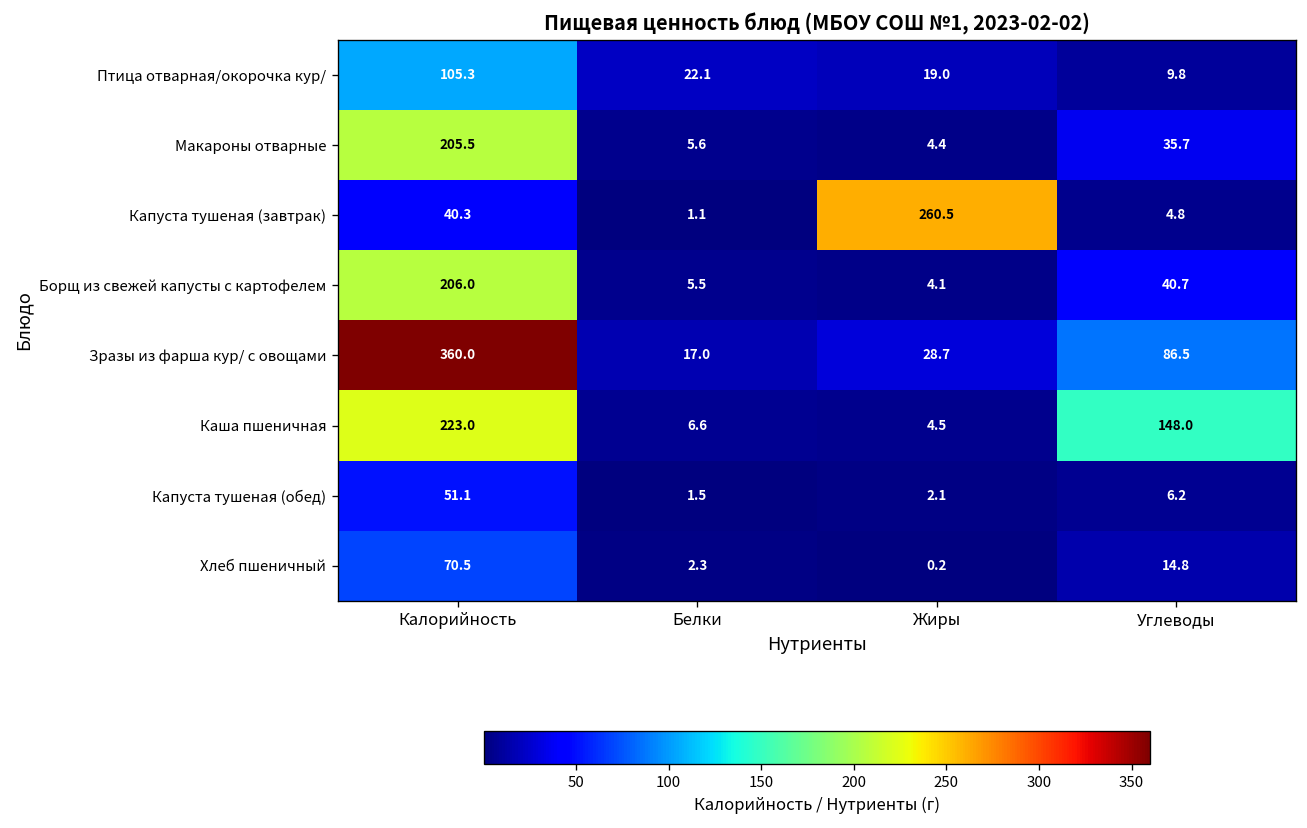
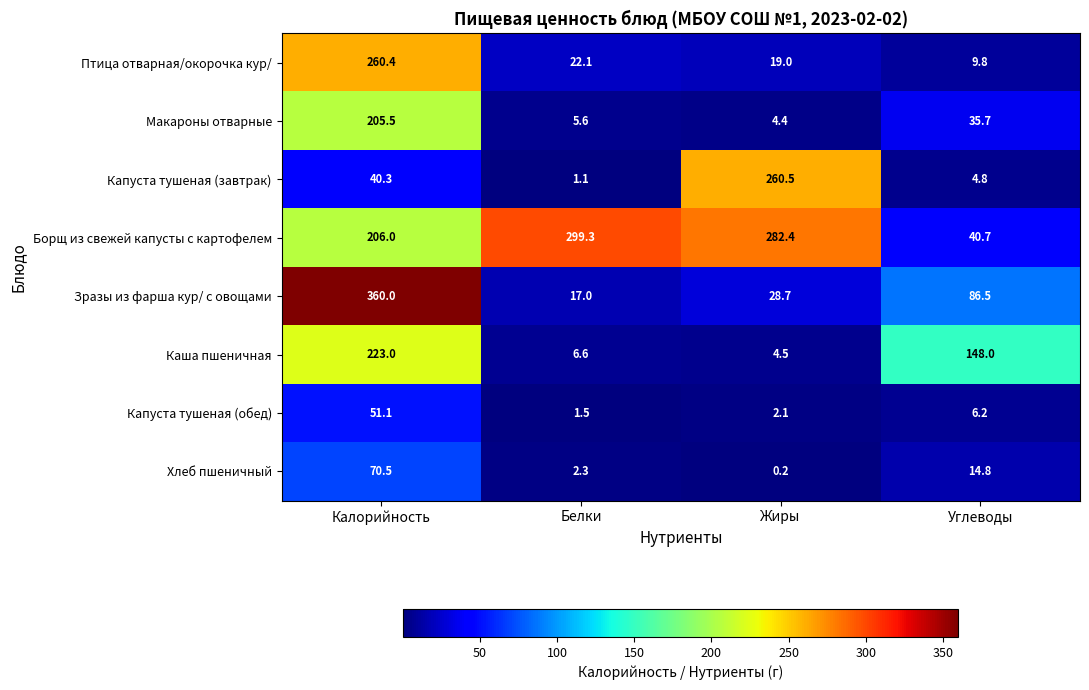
Птица отварная/окорочка кур/, Калорийность: 105.3 -> 260.4
Борщ из свежей капусты с картофелем, Белки: 5.5 -> 299.3
Борщ из свежей капусты с картофелем, Жиры: 4.1 -> 282.4
